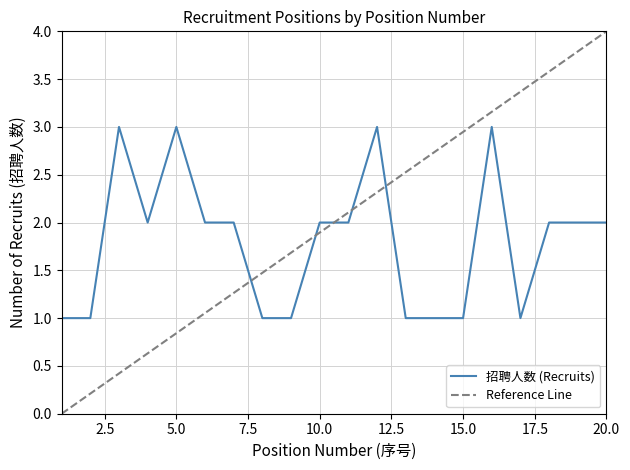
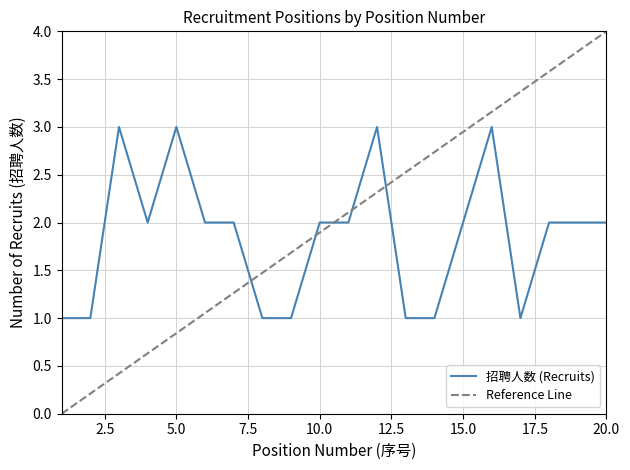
招聘人数 (Recruits), 15.0: 1 -> 2
